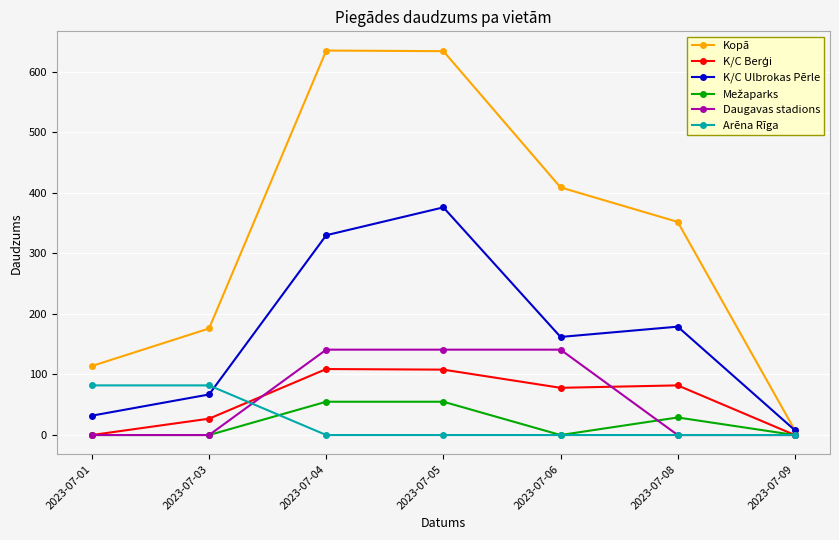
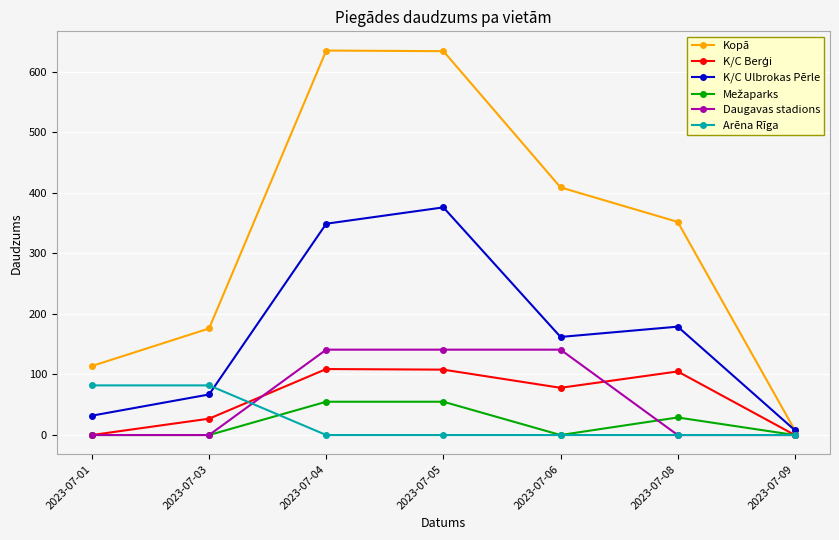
K/C Ulbrokas Pērle, 2023-07-04: 330 -> 350
K/C Berģi, 2023-07-08: 80 -> 110
